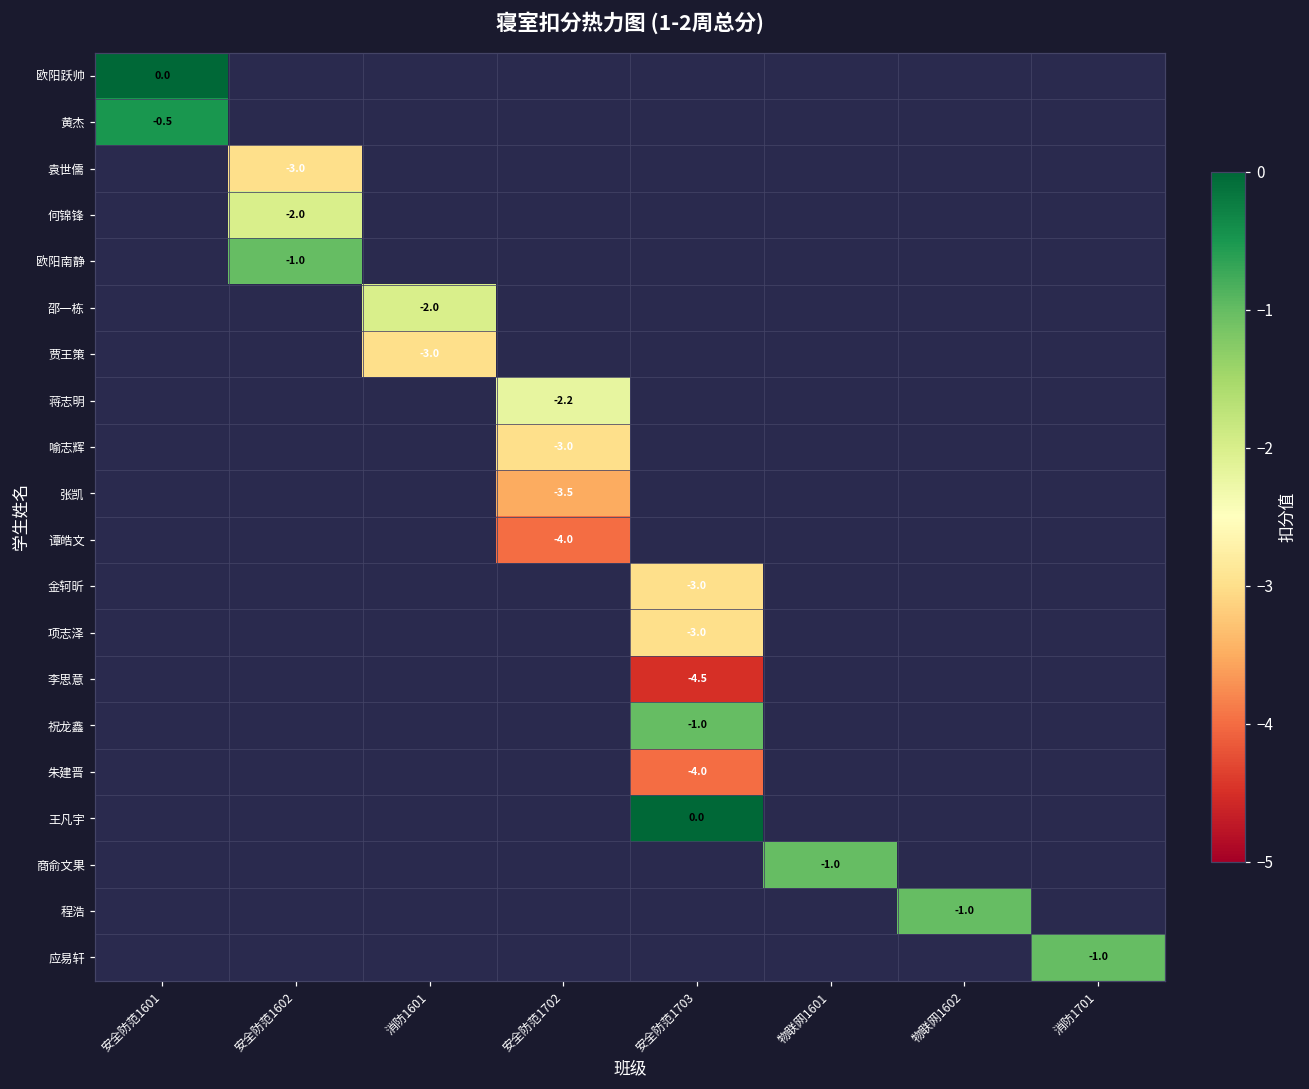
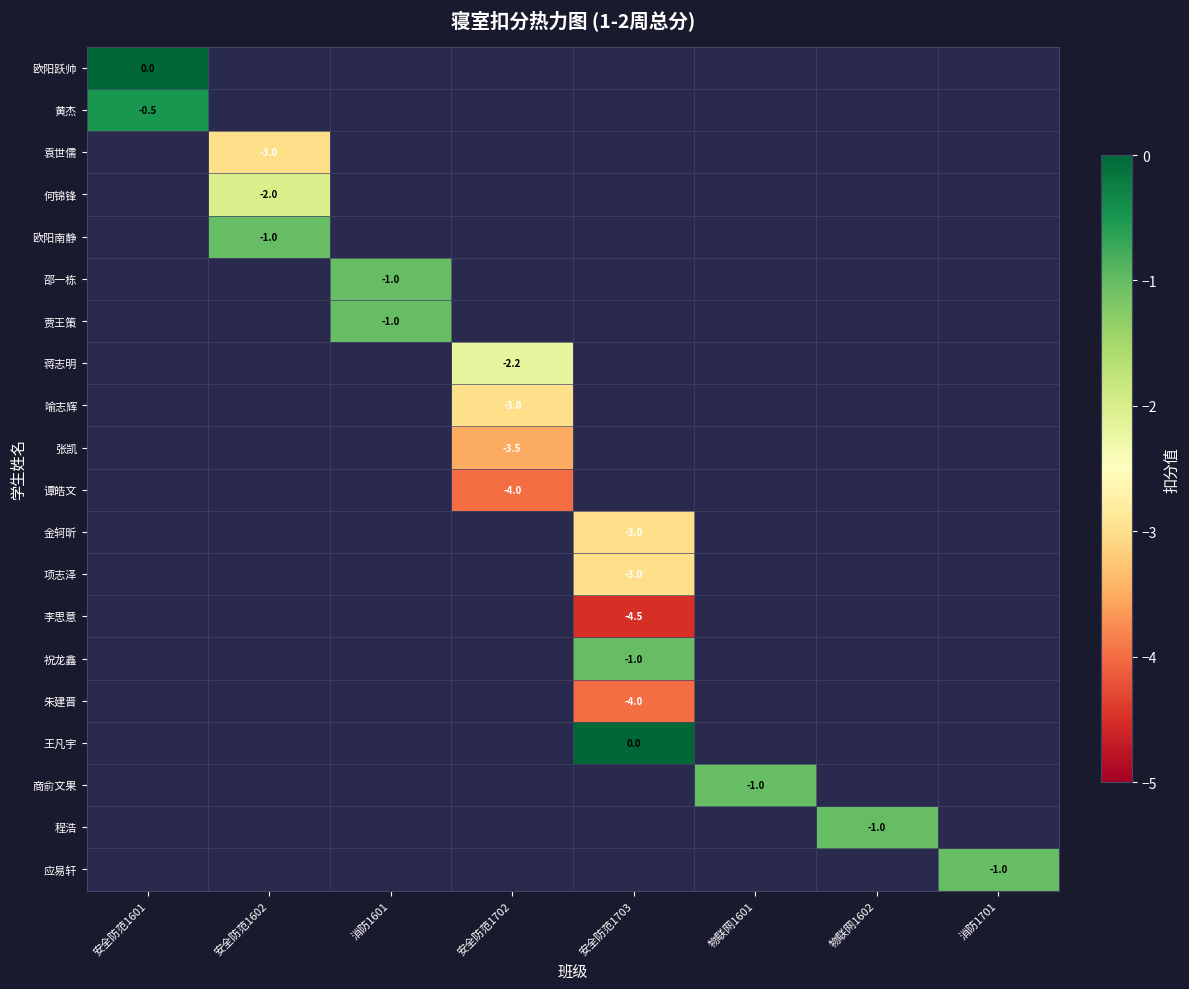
邵一栋, 消防1601: -2.0 -> -1.0
贾王策, 消防1601: -3.0 -> -1.0
